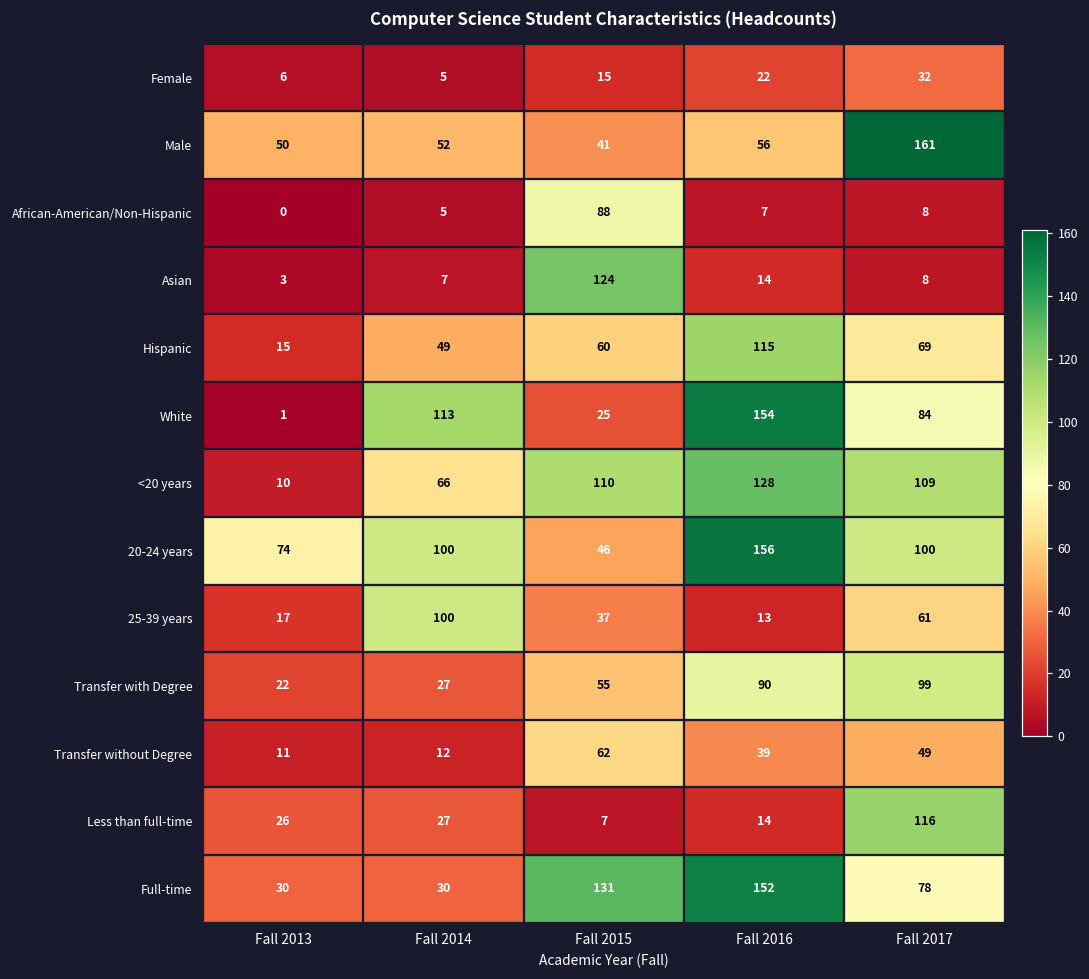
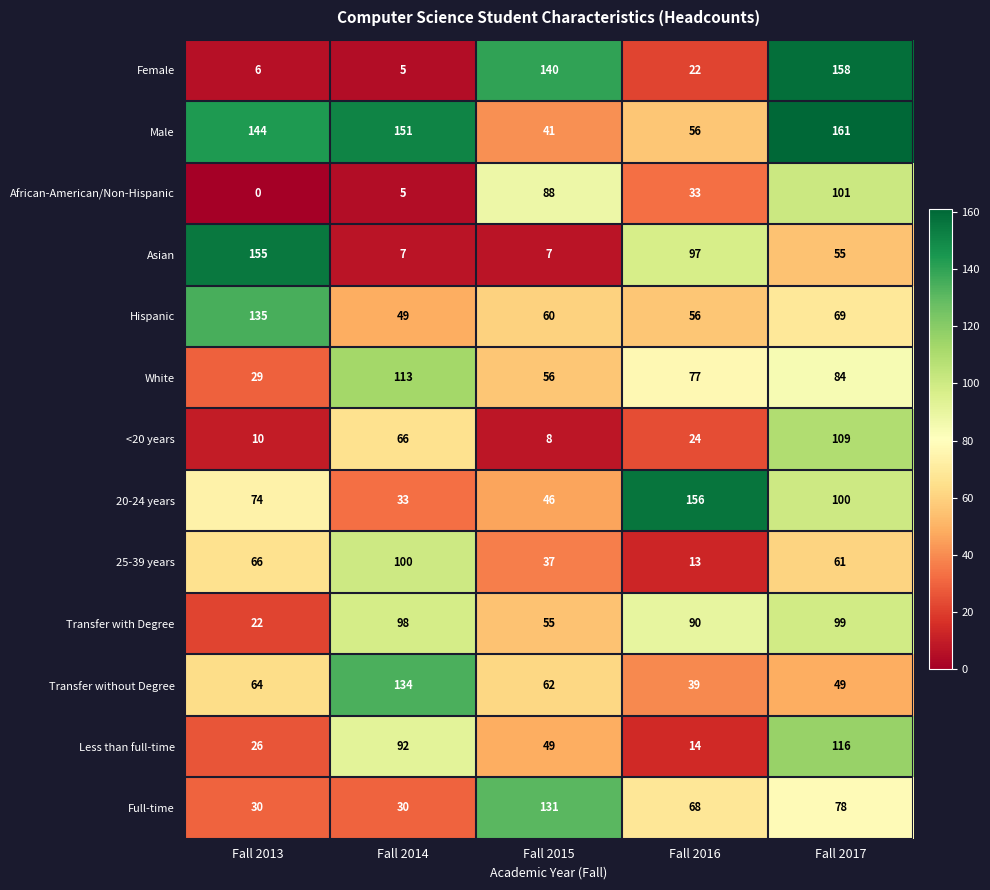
Female, Fall 2015: 15 -> 140
Female, Fall 2017: 32 -> 158
Male, Fall 2013: 50 -> 144
Male, Fall 2014: 52 -> 151
African-American/Non-Hispanic, Fall 2016: 7 -> 33
African-American/Non-Hispanic, Fall 2017: 8 -> 101
Asian, Fall 2013: 3 -> 155
Asian, Fall 2015: 124 -> 7
Asian, Fall 2016: 14 -> 97
Asian, Fall 2017: 8 -> 55
Hispanic, Fall 2013: 15 -> 135
Hispanic, Fall 2016: 115 -> 56
White, Fall 2013: 1 -> 29
White, Fall 2015: 25 -> 56
White, Fall 2016: 154 -> 77
<20 years, Fall 2015: 110 -> 8
<20 years, Fall 2016: 128 -> 24
20-24 years, Fall 2014: 100 -> 33
25-39 years, Fall 2013: 17 -> 66
Transfer with Degree, Fall 2014: 27 -> 98
Transfer without Degree, Fall 2013: 11 -> 64
Transfer without Degree, Fall 2014: 12 -> 134
Less than full-time, Fall 2014: 27 -> 92
Less than full-time, Fall 2015: 7 -> 49
Full-time, Fall 2016: 152 -> 68
